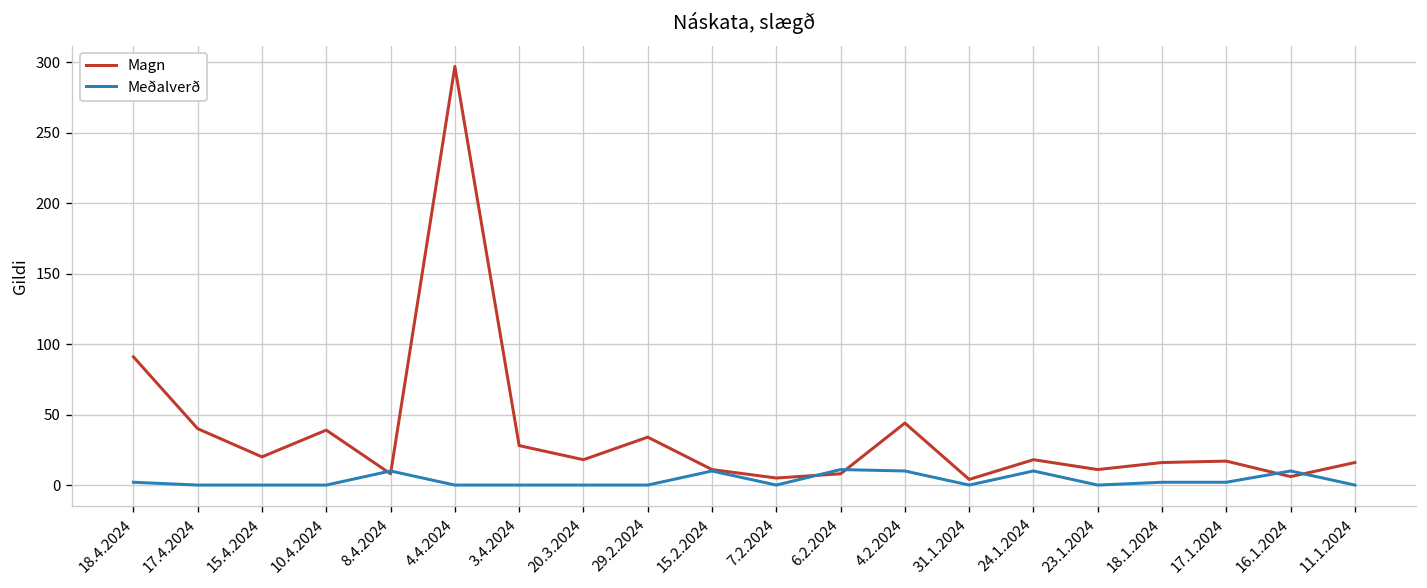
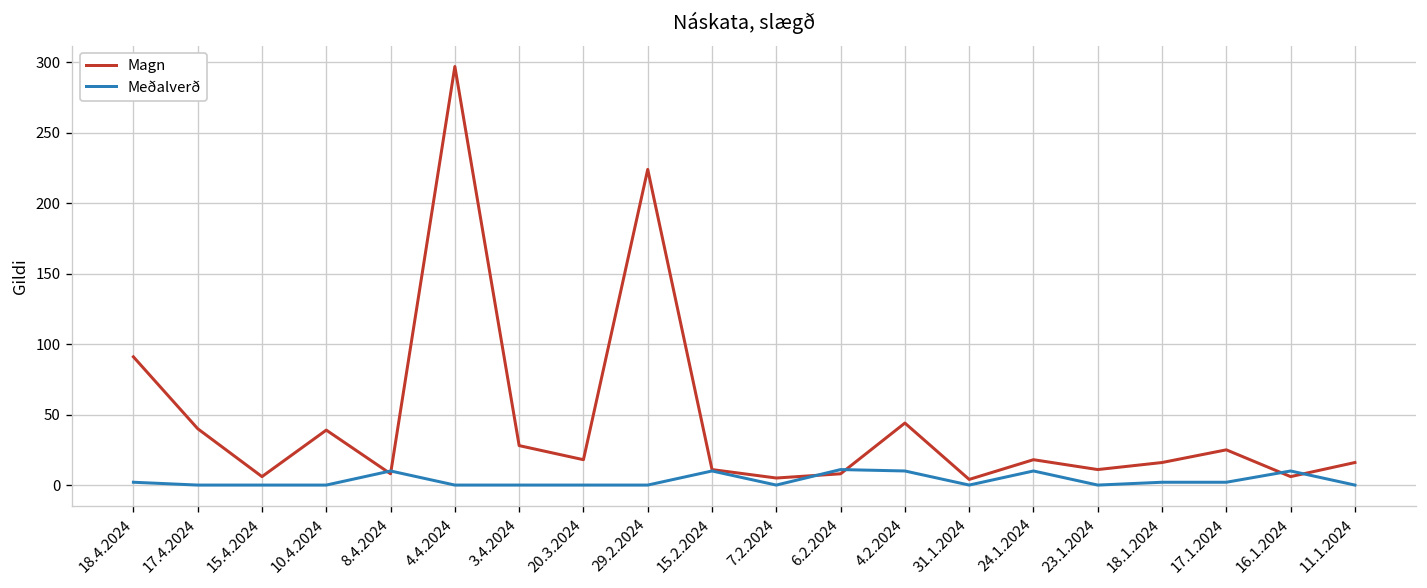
Magn, 15.4.2024: 20 -> 6
Magn, 29.2.2024: 34 -> 224
Magn, 17.1.2024: 17 -> 25
